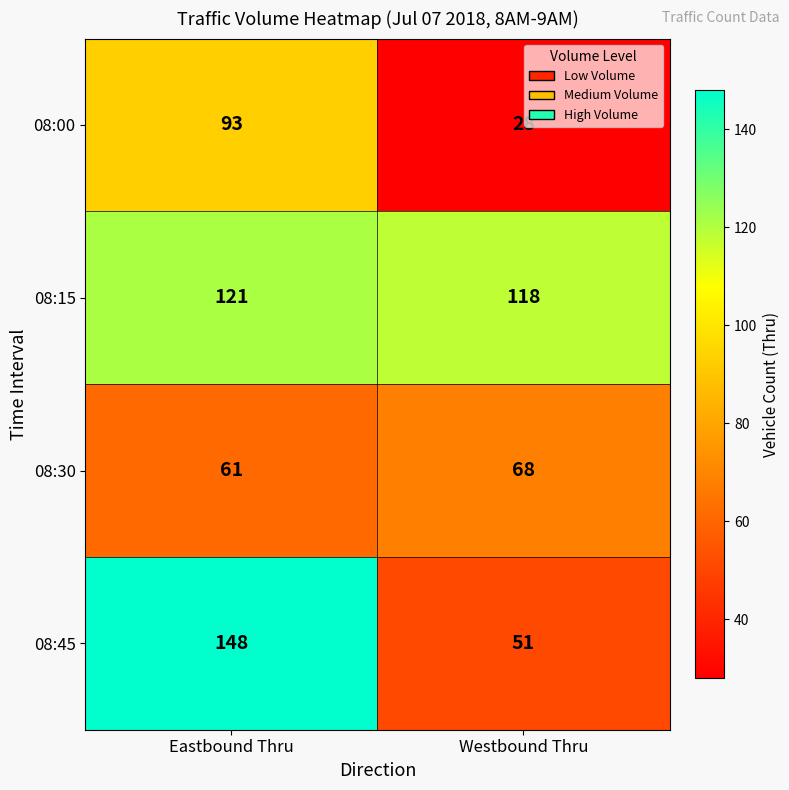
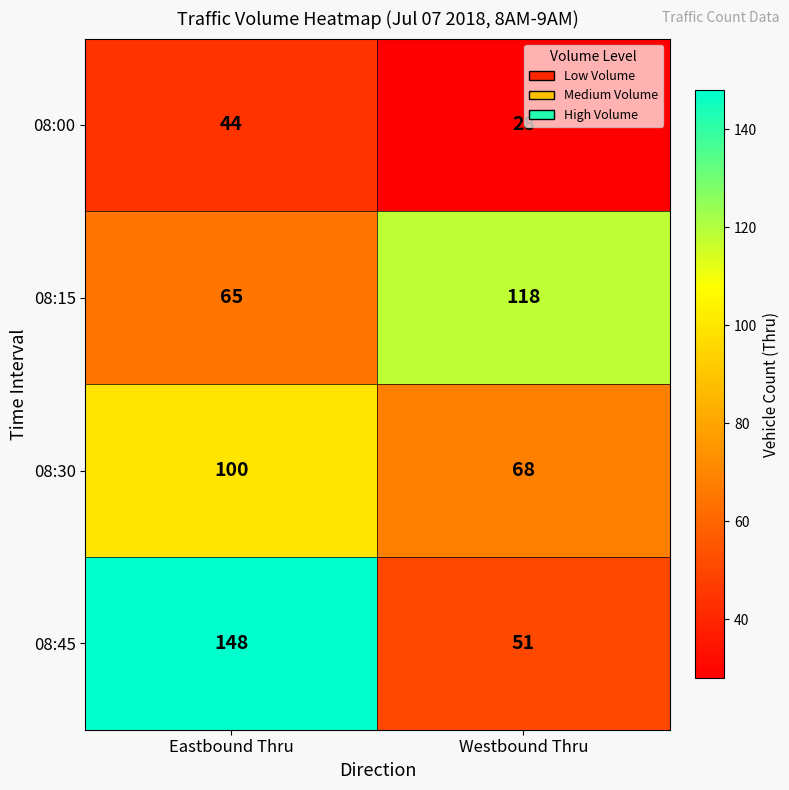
08:00, Eastbound Thru: 93 -> 44
08:15, Eastbound Thru: 121 -> 65
08:30, Eastbound Thru: 61 -> 100
